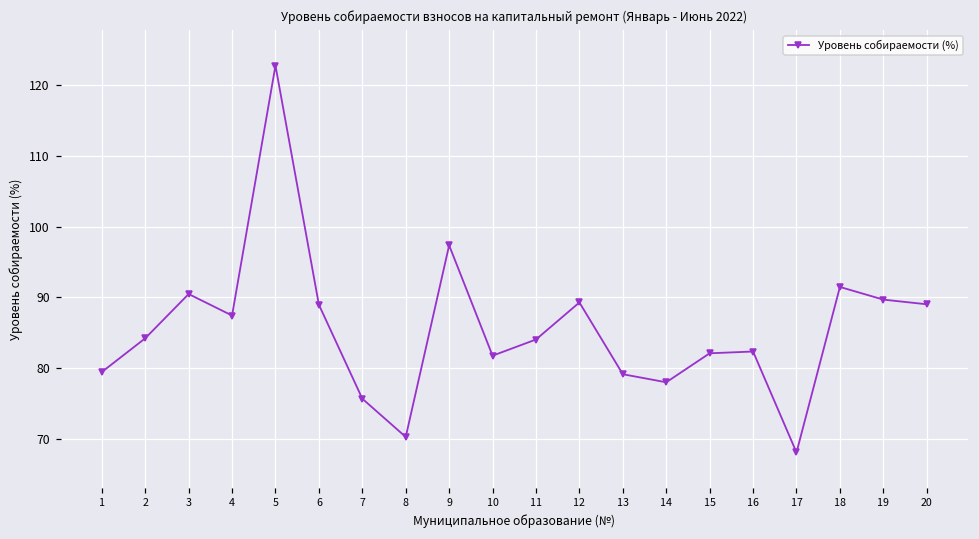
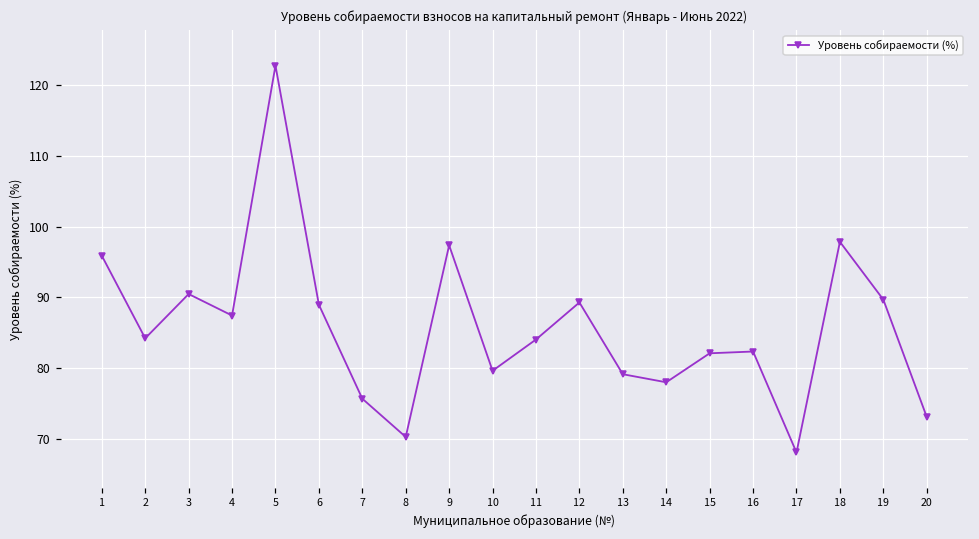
1: 79 -> 96
10: 82 -> 80
18: 91 -> 98
20: 89 -> 73
